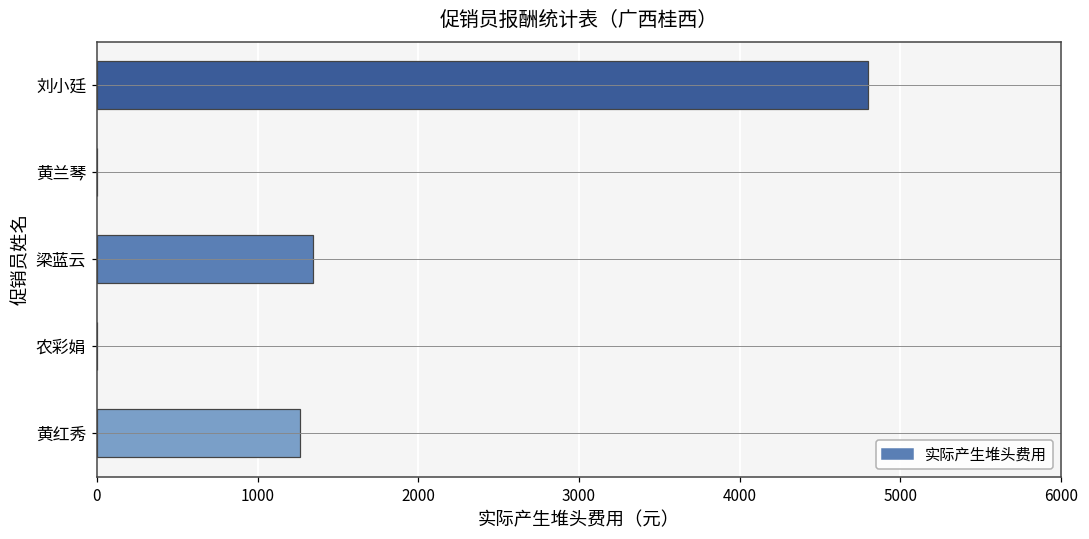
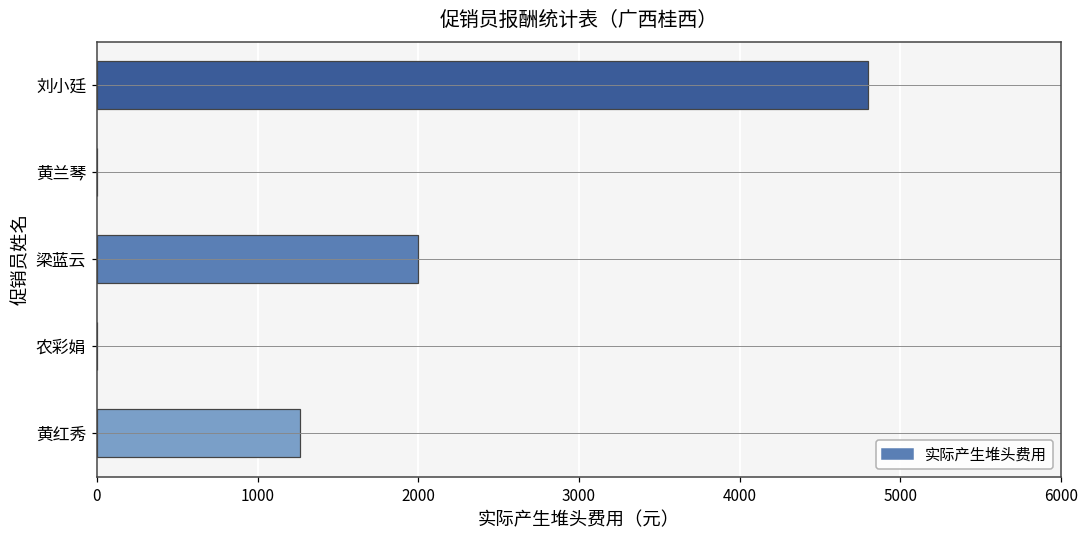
梁蓝云: 1340 -> 2000
